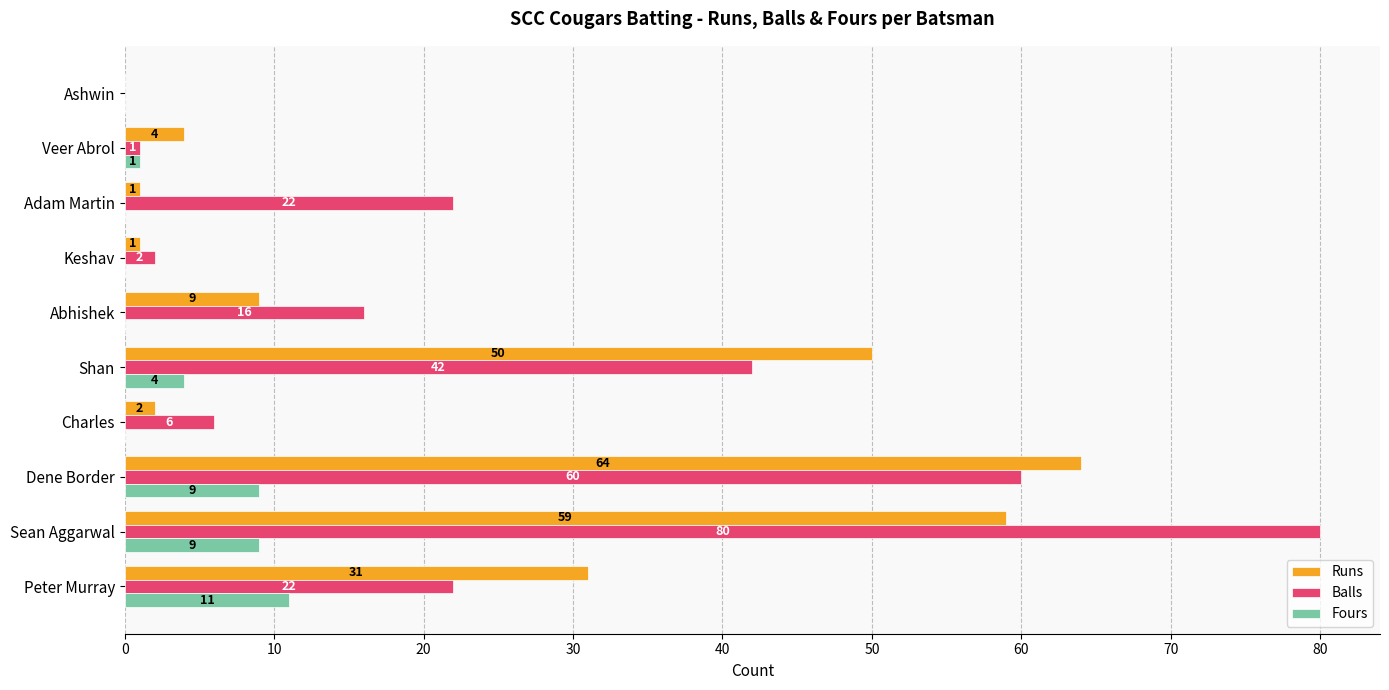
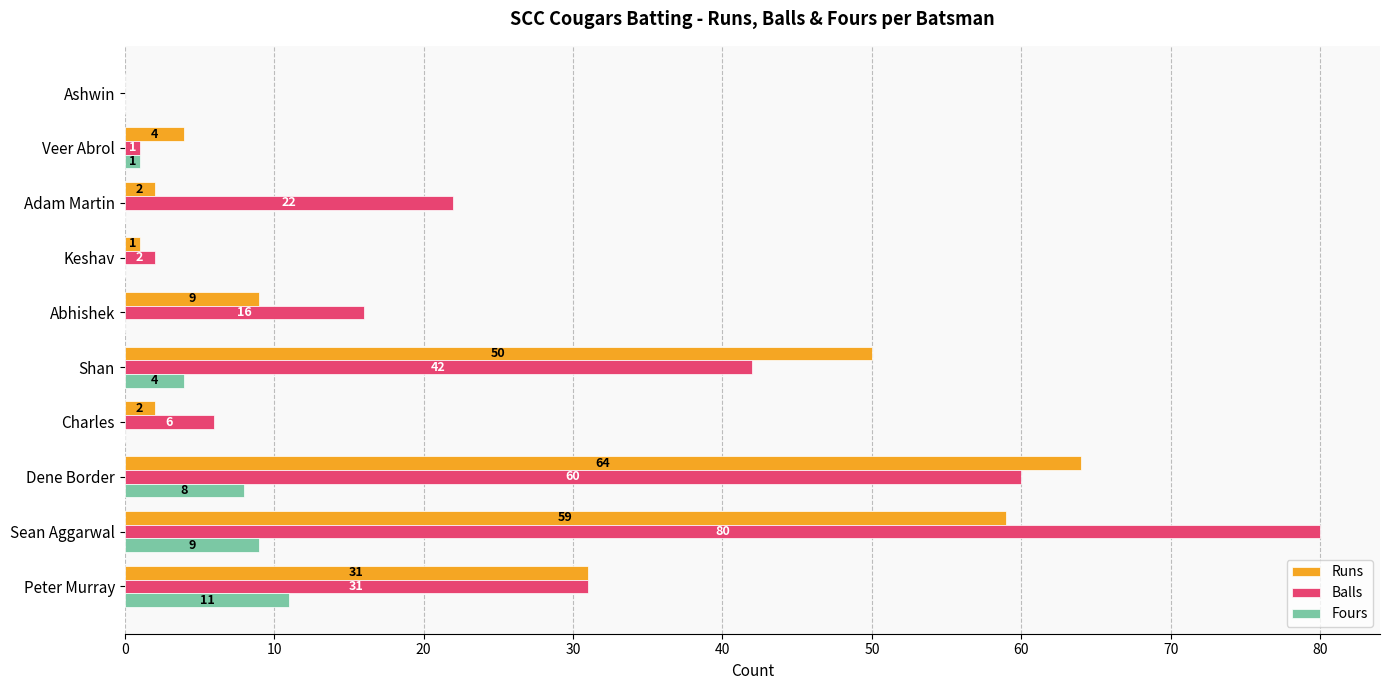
Runs, Adam Martin: 1 -> 2
Fours, Dene Border: 9 -> 8
Balls, Peter Murray: 22 -> 31
